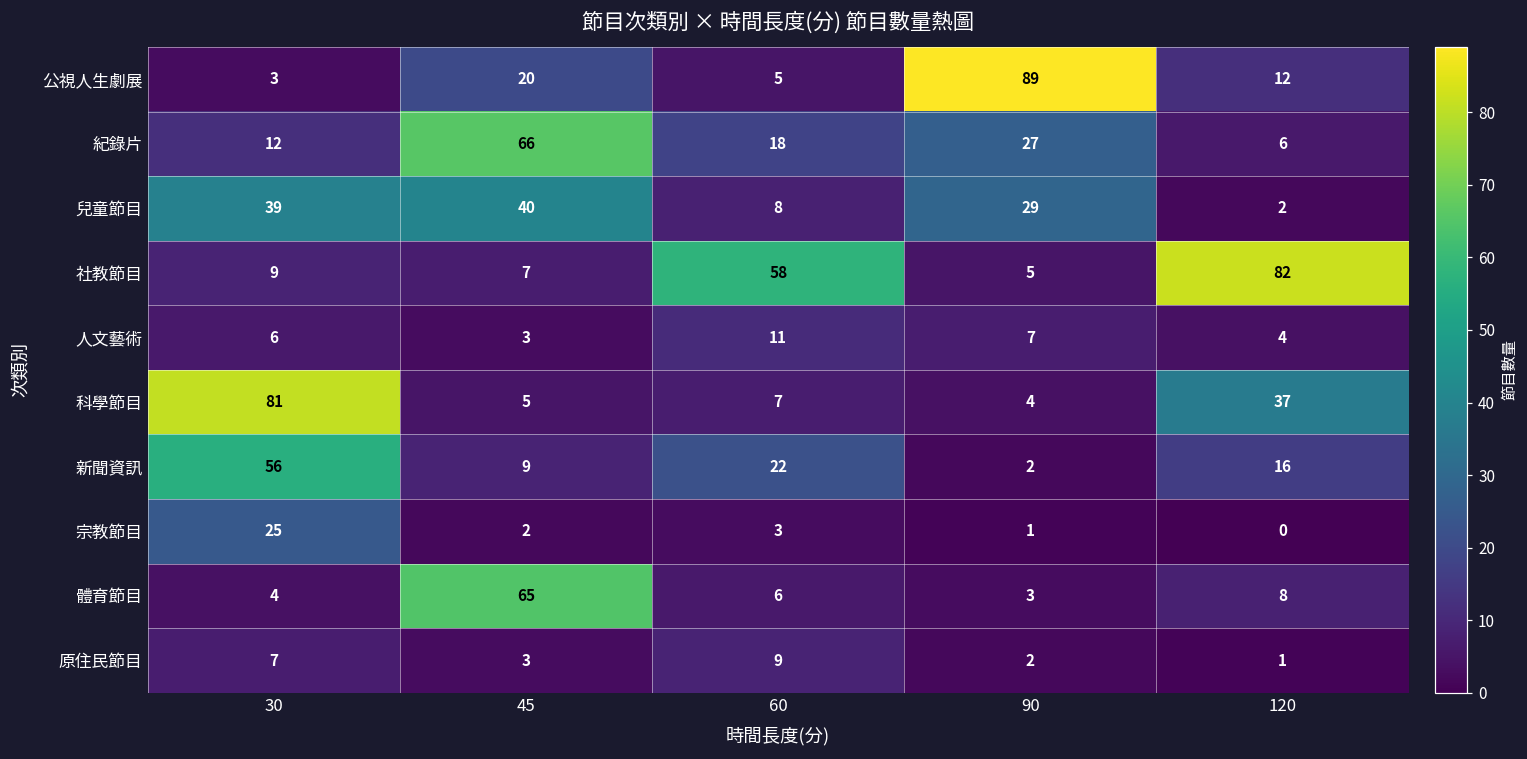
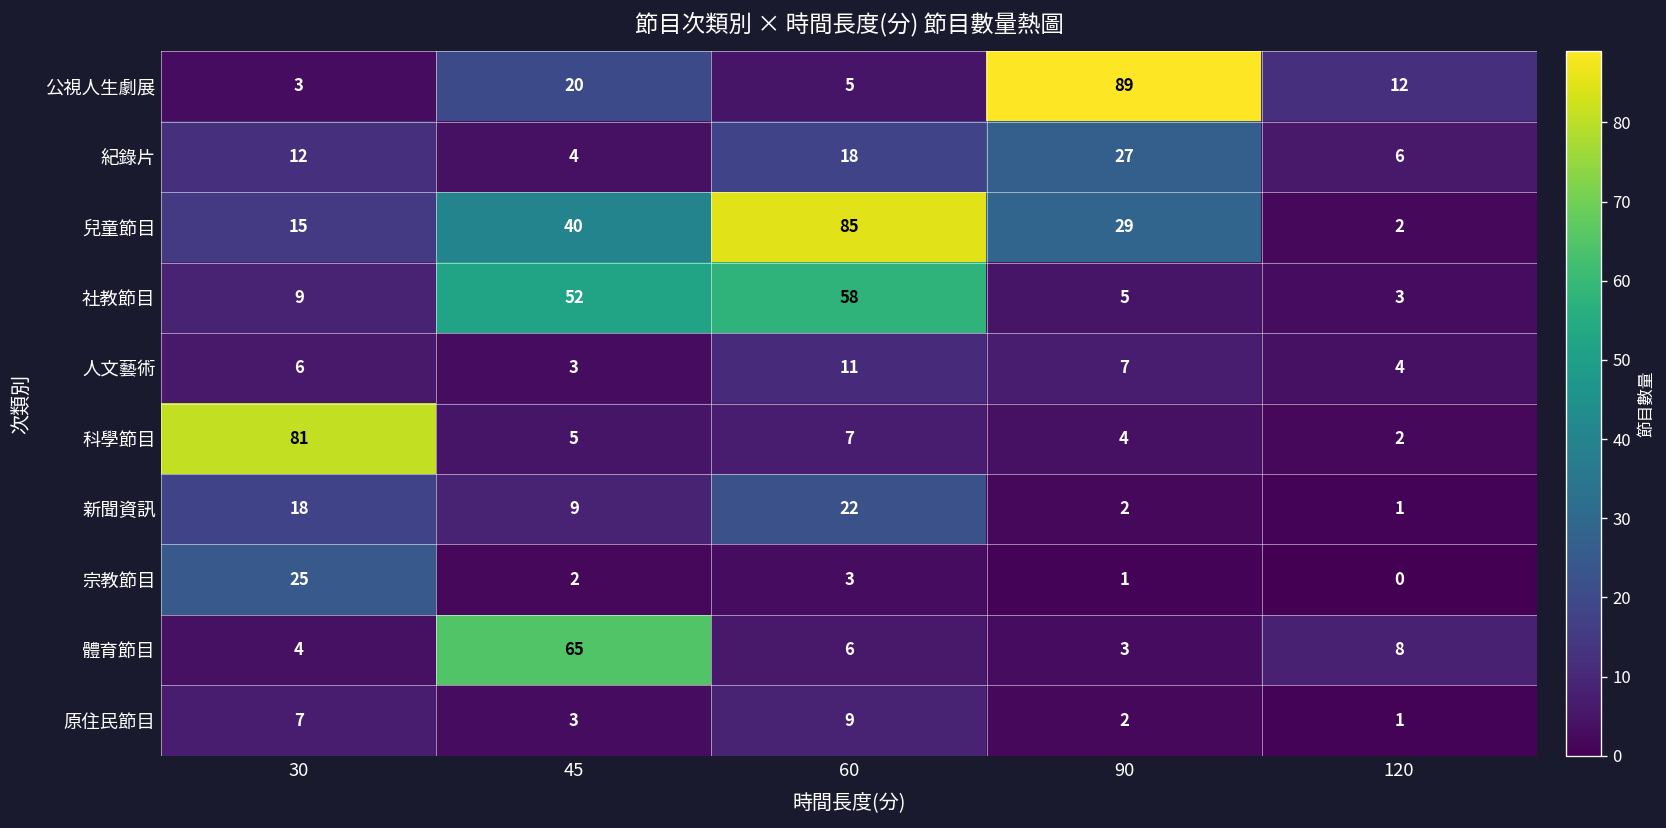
紀錄片, 45: 66 -> 4
兒童節目, 30: 39 -> 15
兒童節目, 60: 8 -> 85
社教節目, 45: 7 -> 52
社教節目, 120: 82 -> 3
科學節目, 120: 37 -> 2
新聞資訊, 30: 56 -> 18
新聞資訊, 120: 16 -> 1
